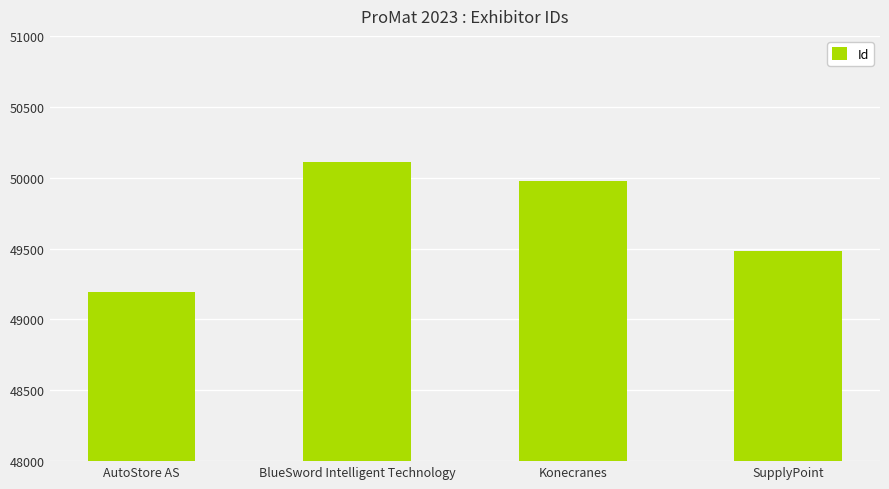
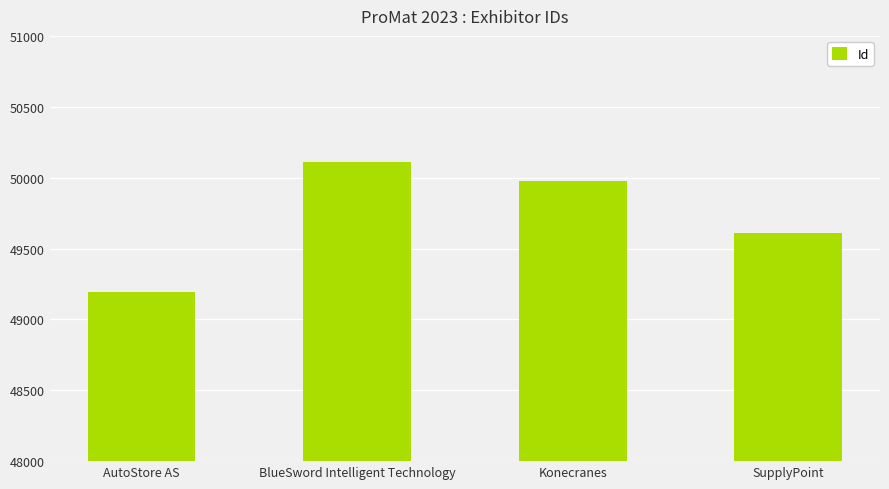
SupplyPoint: 49480 -> 49610
